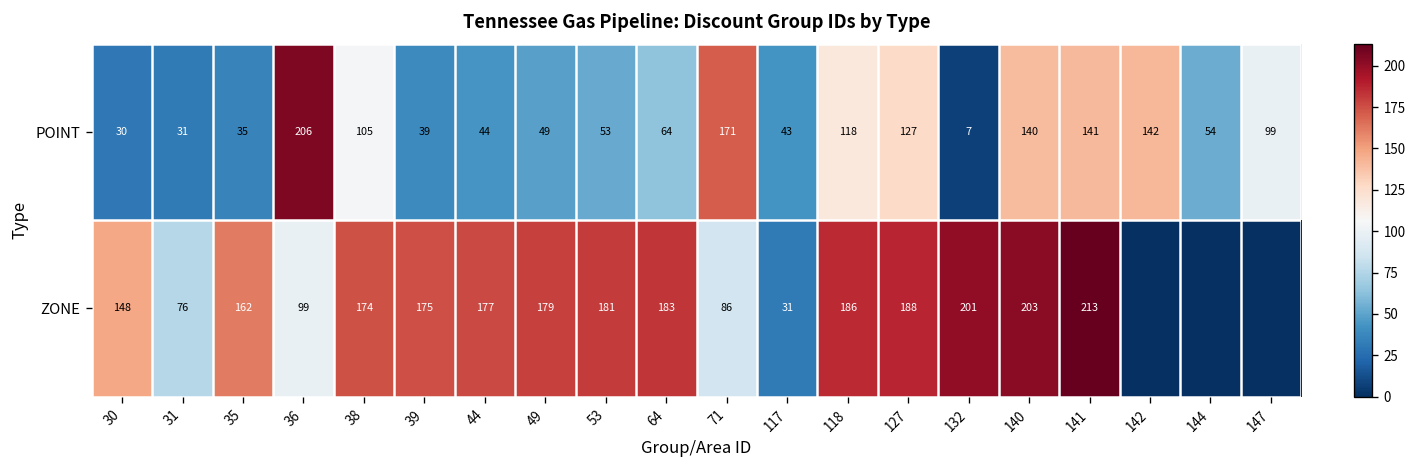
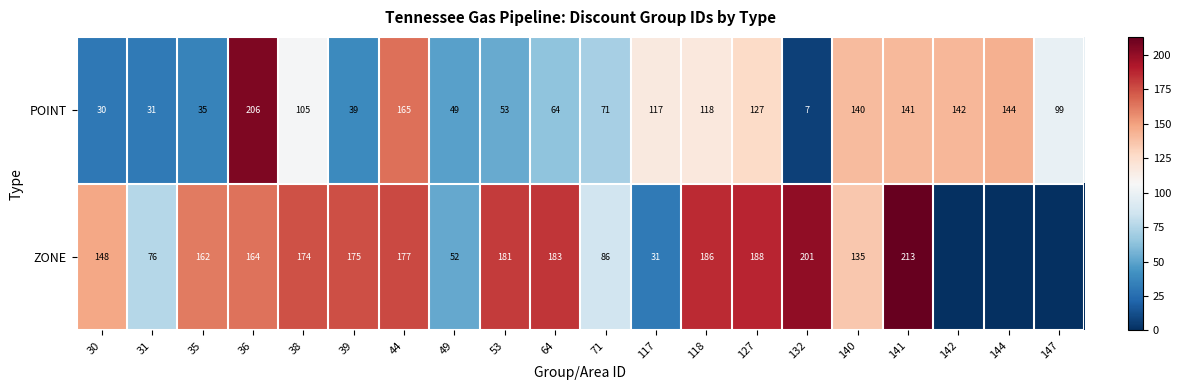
POINT, 44: 44 -> 165
POINT, 71: 171 -> 71
POINT, 117: 43 -> 117
POINT, 144: 54 -> 144
ZONE, 36: 99 -> 164
ZONE, 49: 179 -> 52
ZONE, 140: 203 -> 135
